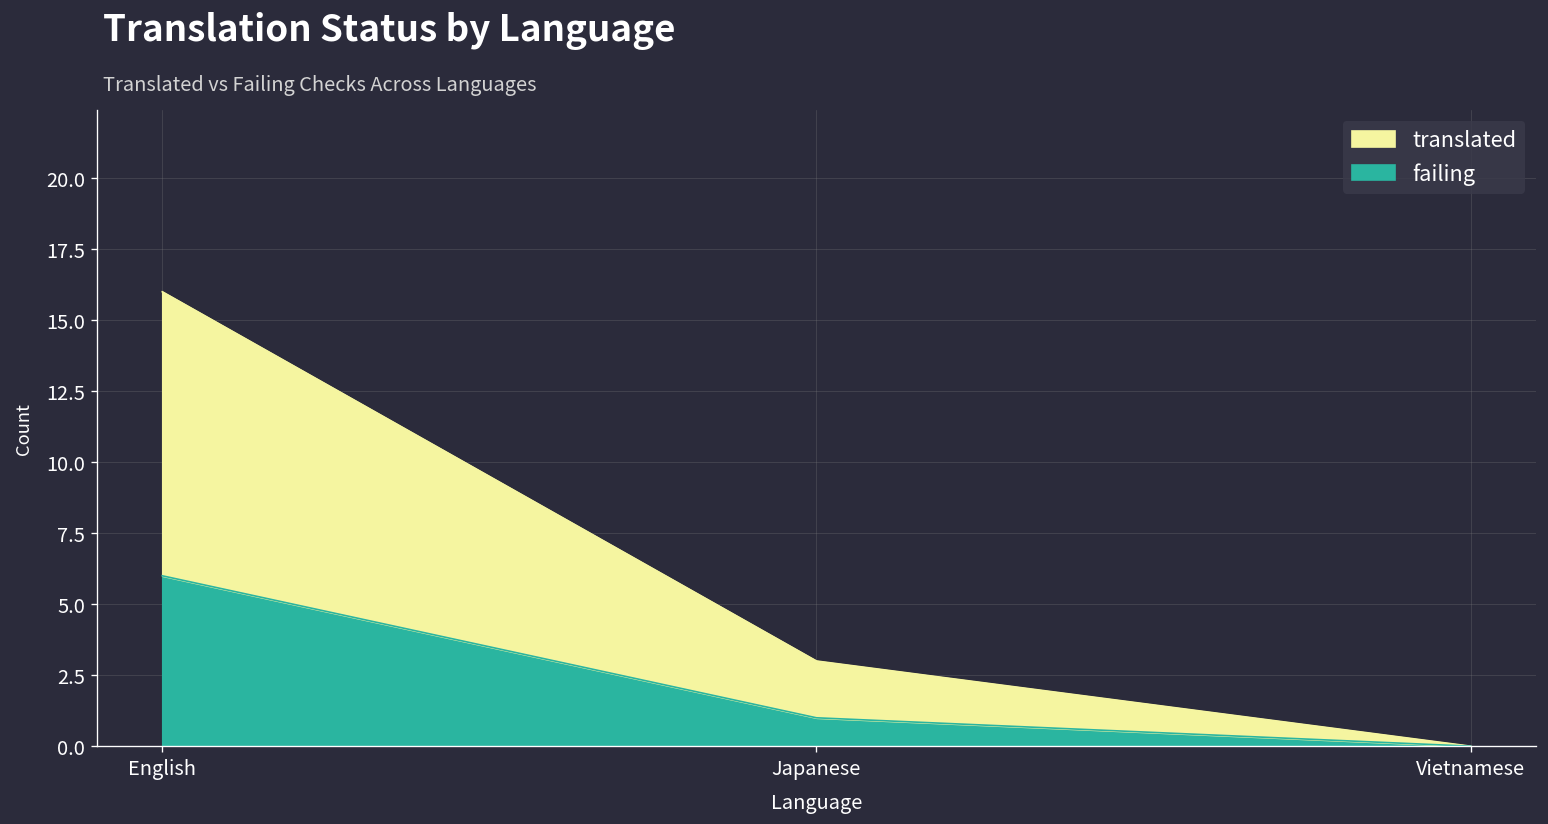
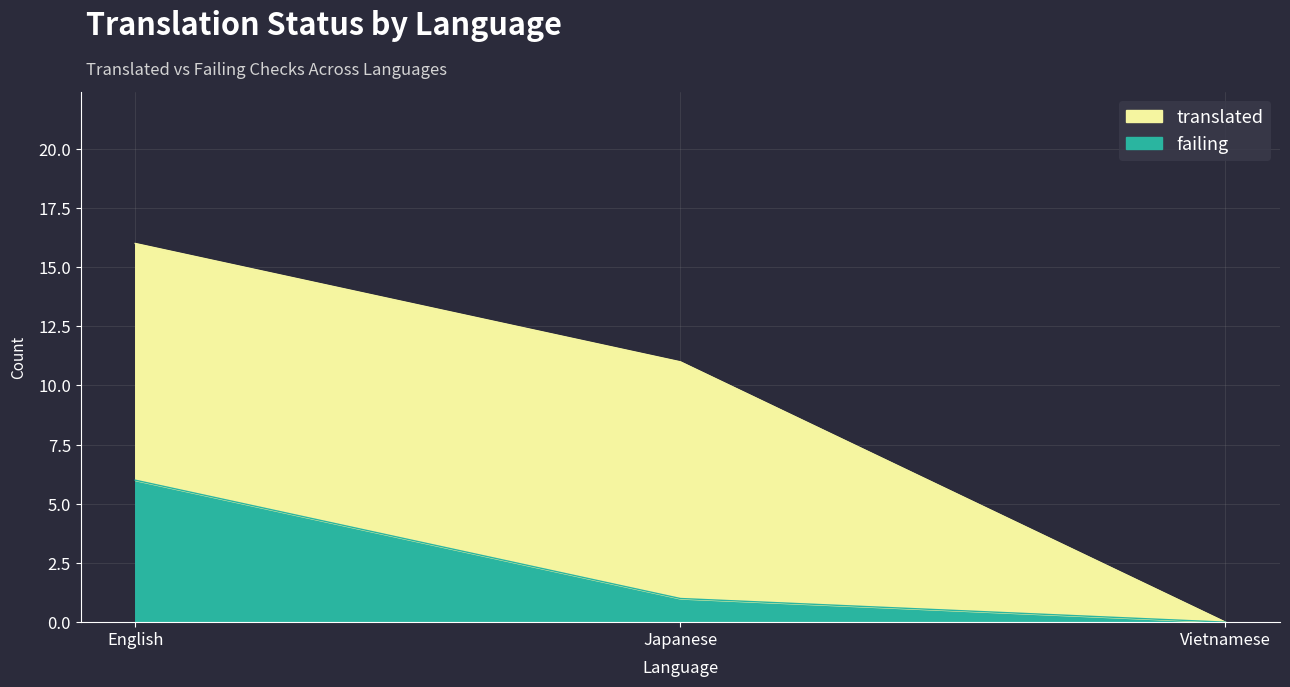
translated, Japanese: 2 -> 10
